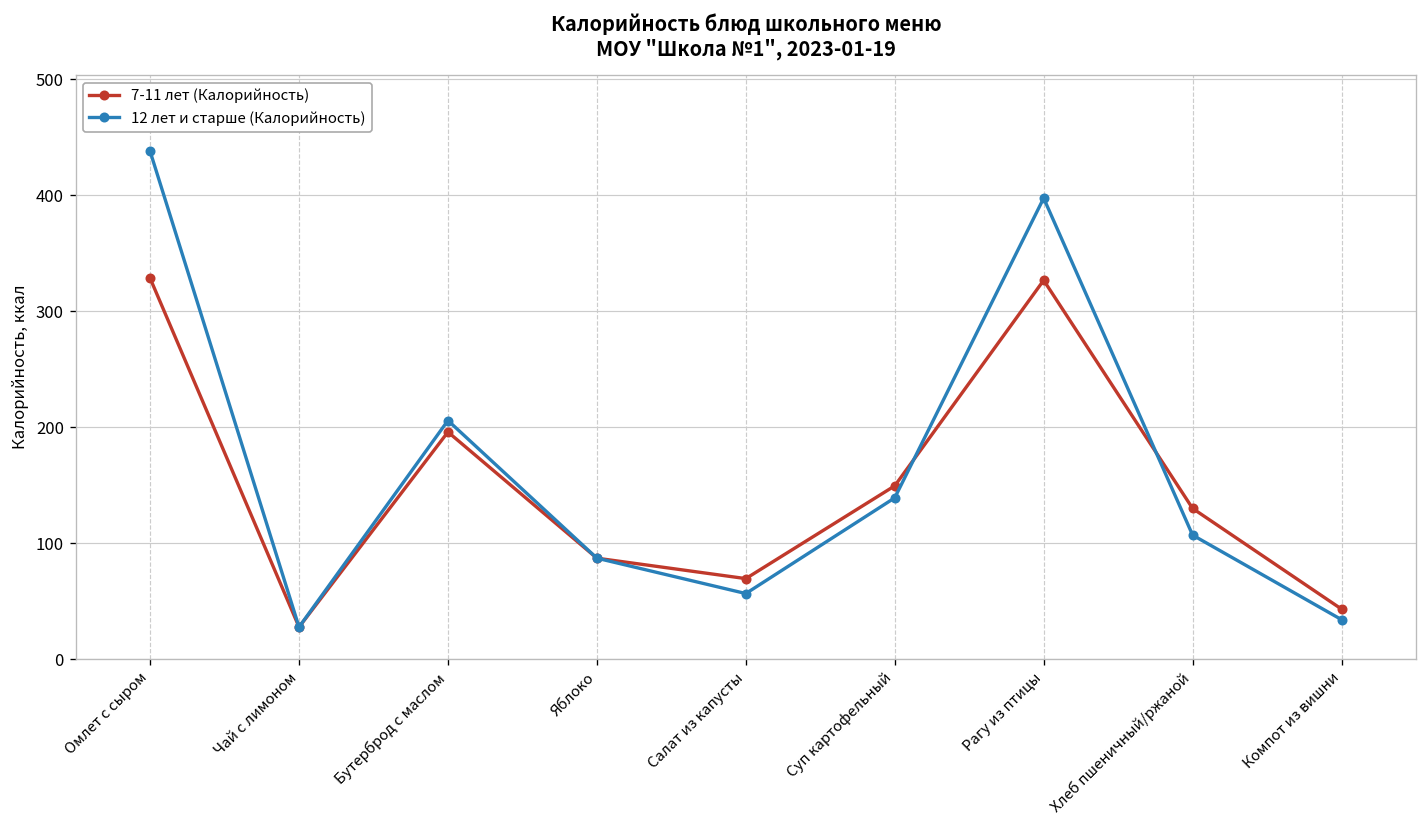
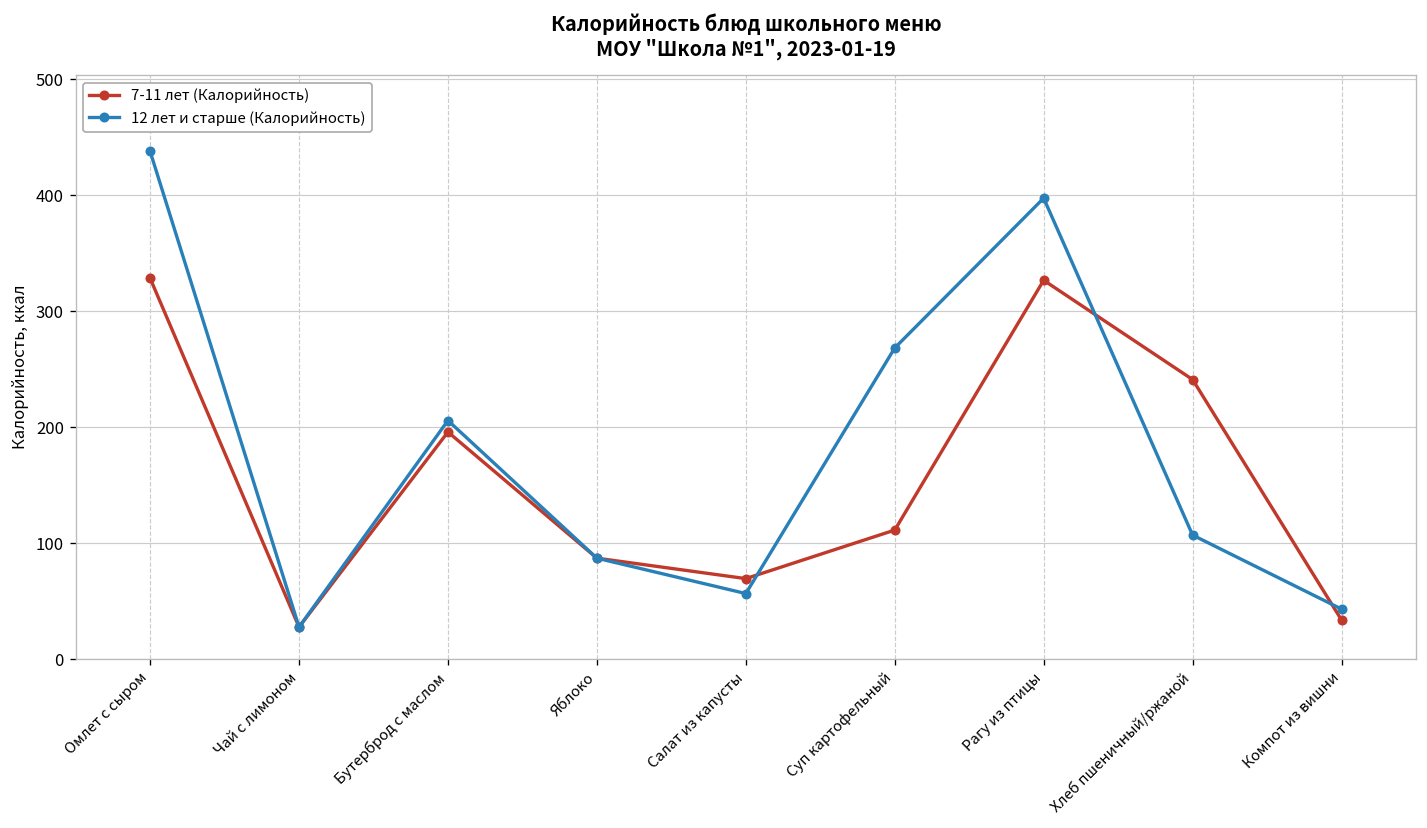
7-11 лет (Калорийность), Суп картофельный: 150 -> 110
12 лет и старше (Калорийность), Суп картофельный: 140 -> 270
7-11 лет (Калорийность), Хлеб пшеничный/ржаной: 130 -> 240
7-11 лет (Калорийность), Компот из вишни: 40 -> 30
12 лет и старше (Калорийность), Компот из вишни: 30 -> 40
